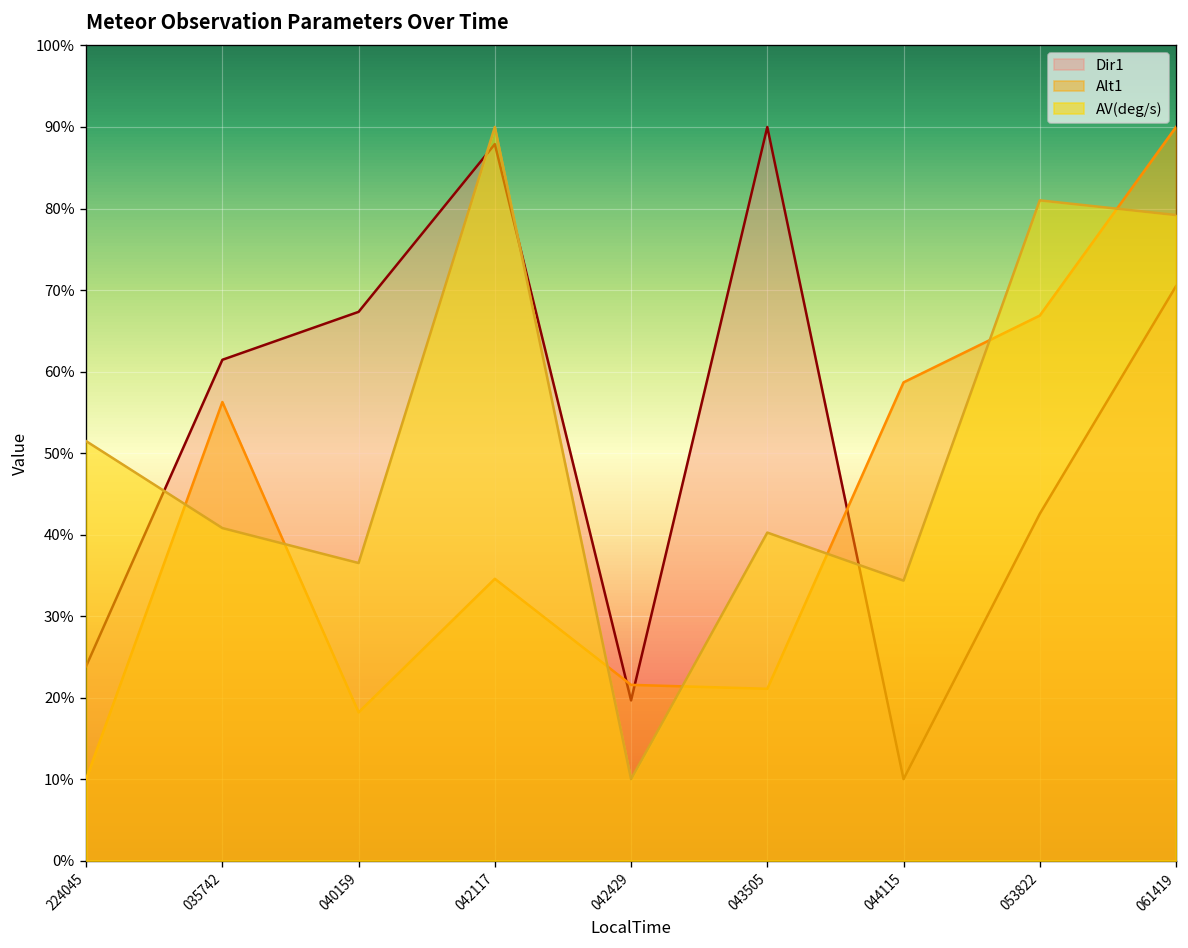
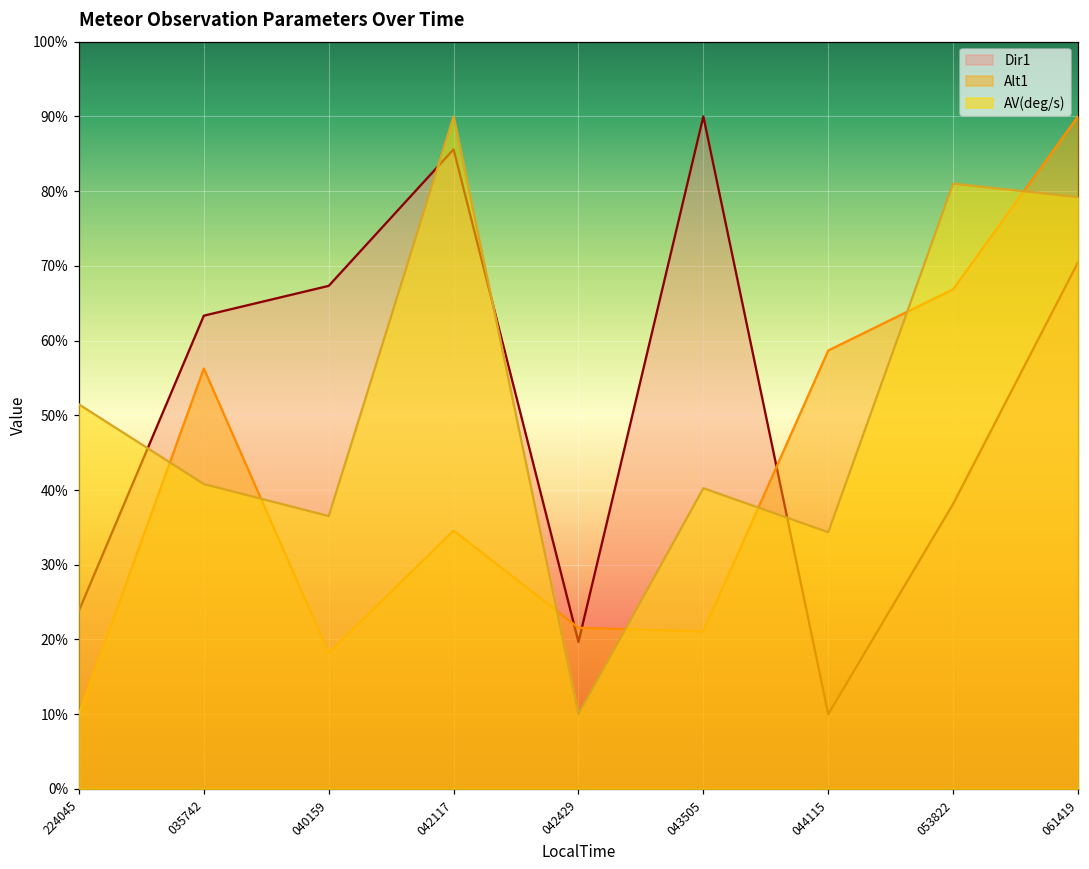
Dir1, 035742: 61% -> 63%
Dir1, 042117: 88% -> 86%
Dir1, 053822: 43% -> 38%
